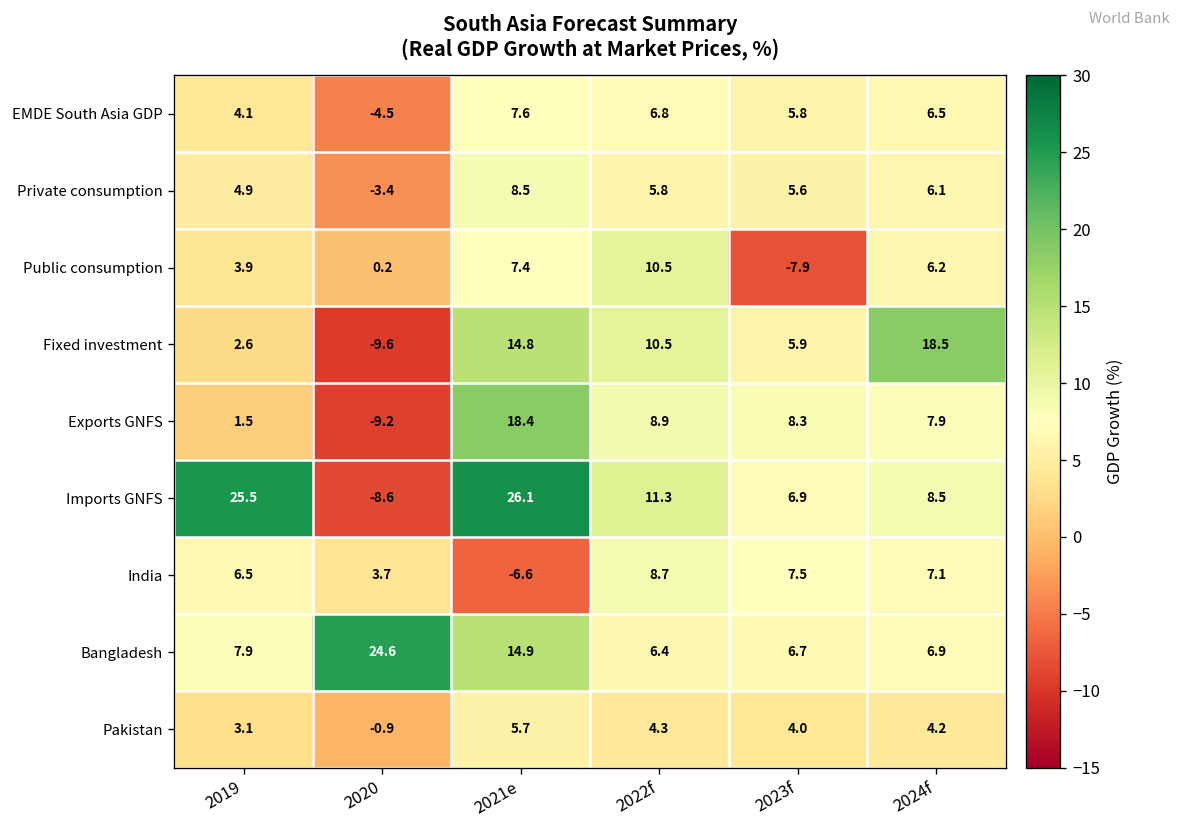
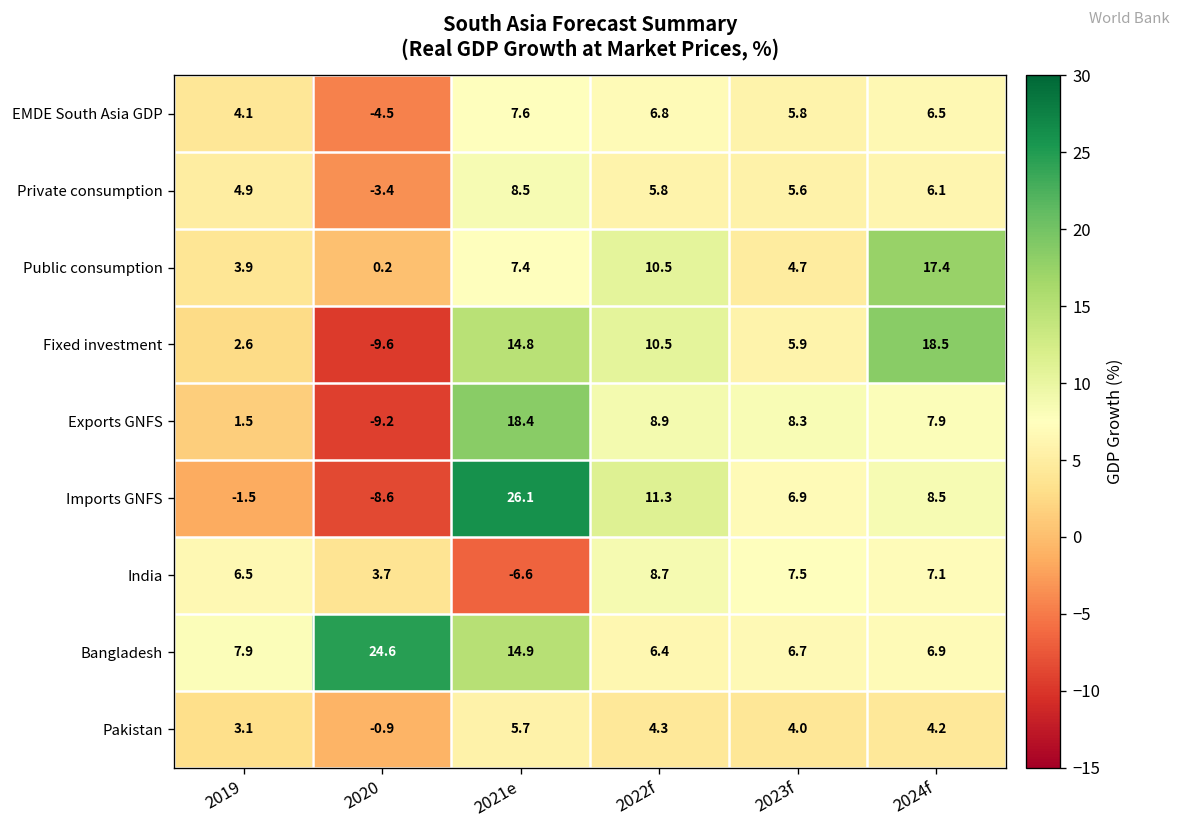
Public consumption, 2023f: -7.9 -> 4.7
Public consumption, 2024f: 6.2 -> 17.4
Imports GNFS, 2019: 25.5 -> -1.5
